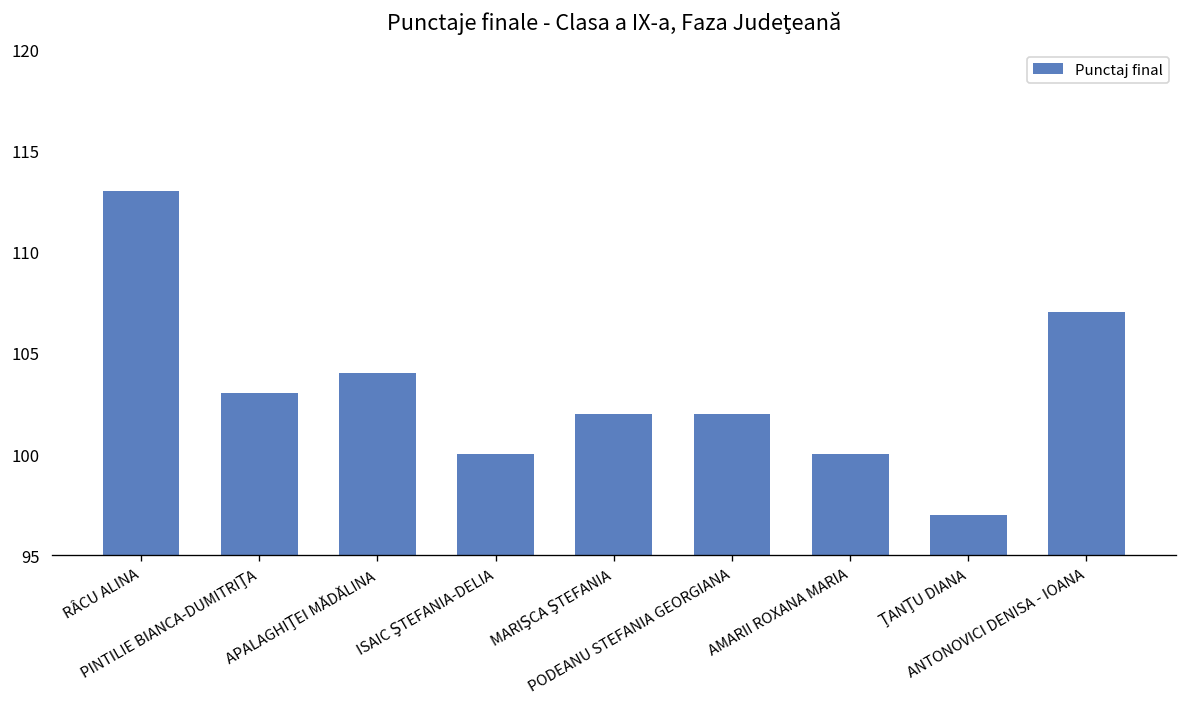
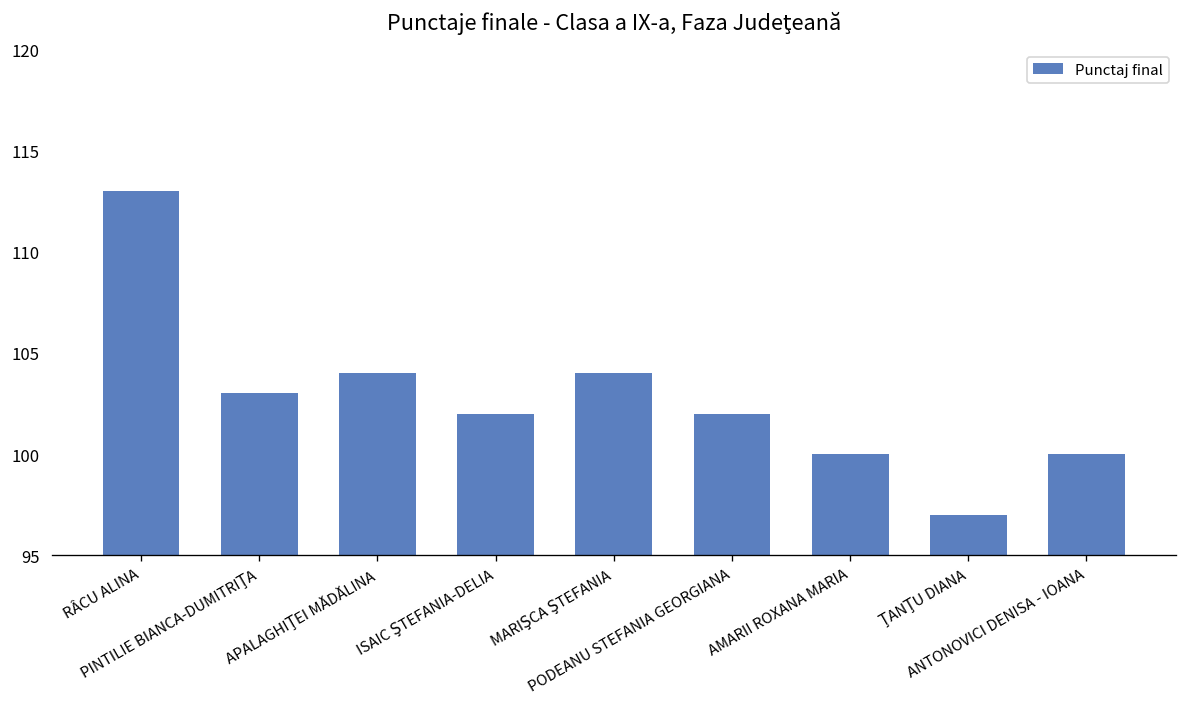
ISAIC ŞTEFANIA-DELIA: 100 -> 102
MARIŞCA ŞTEFANIA: 102 -> 104
ANTONOVICI DENISA - IOANA: 107 -> 100
